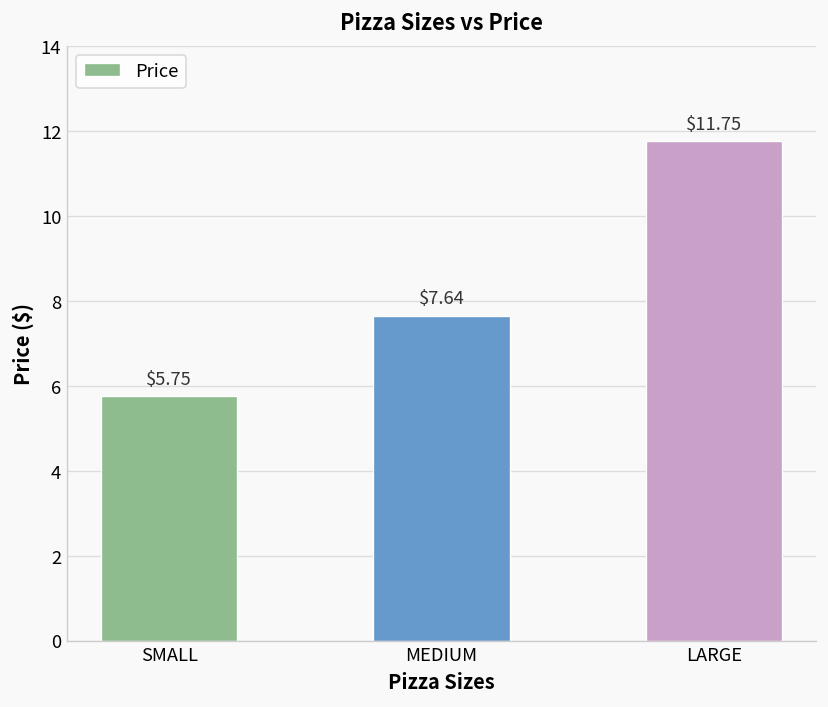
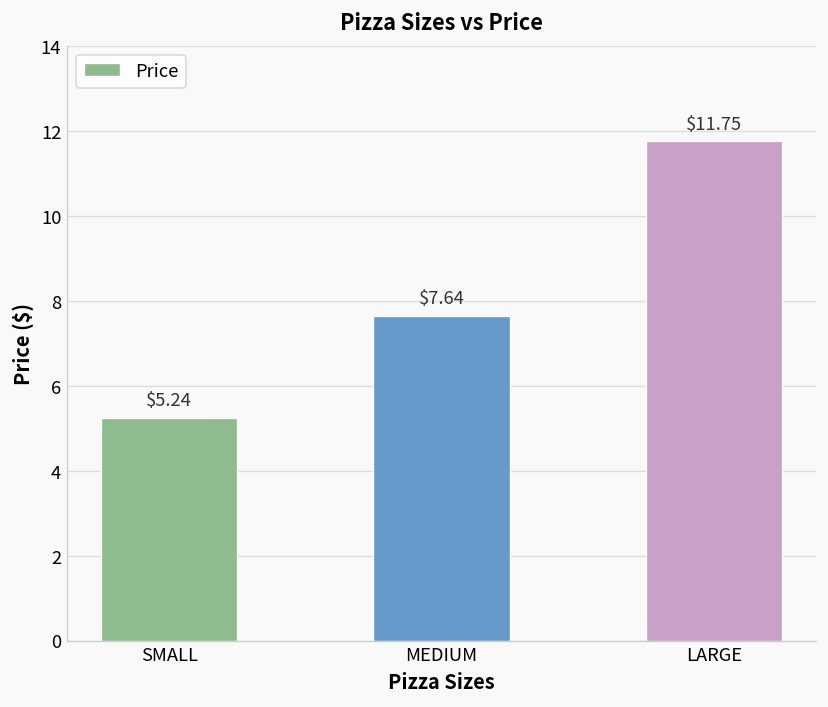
SMALL: $5.75 -> $5.24
